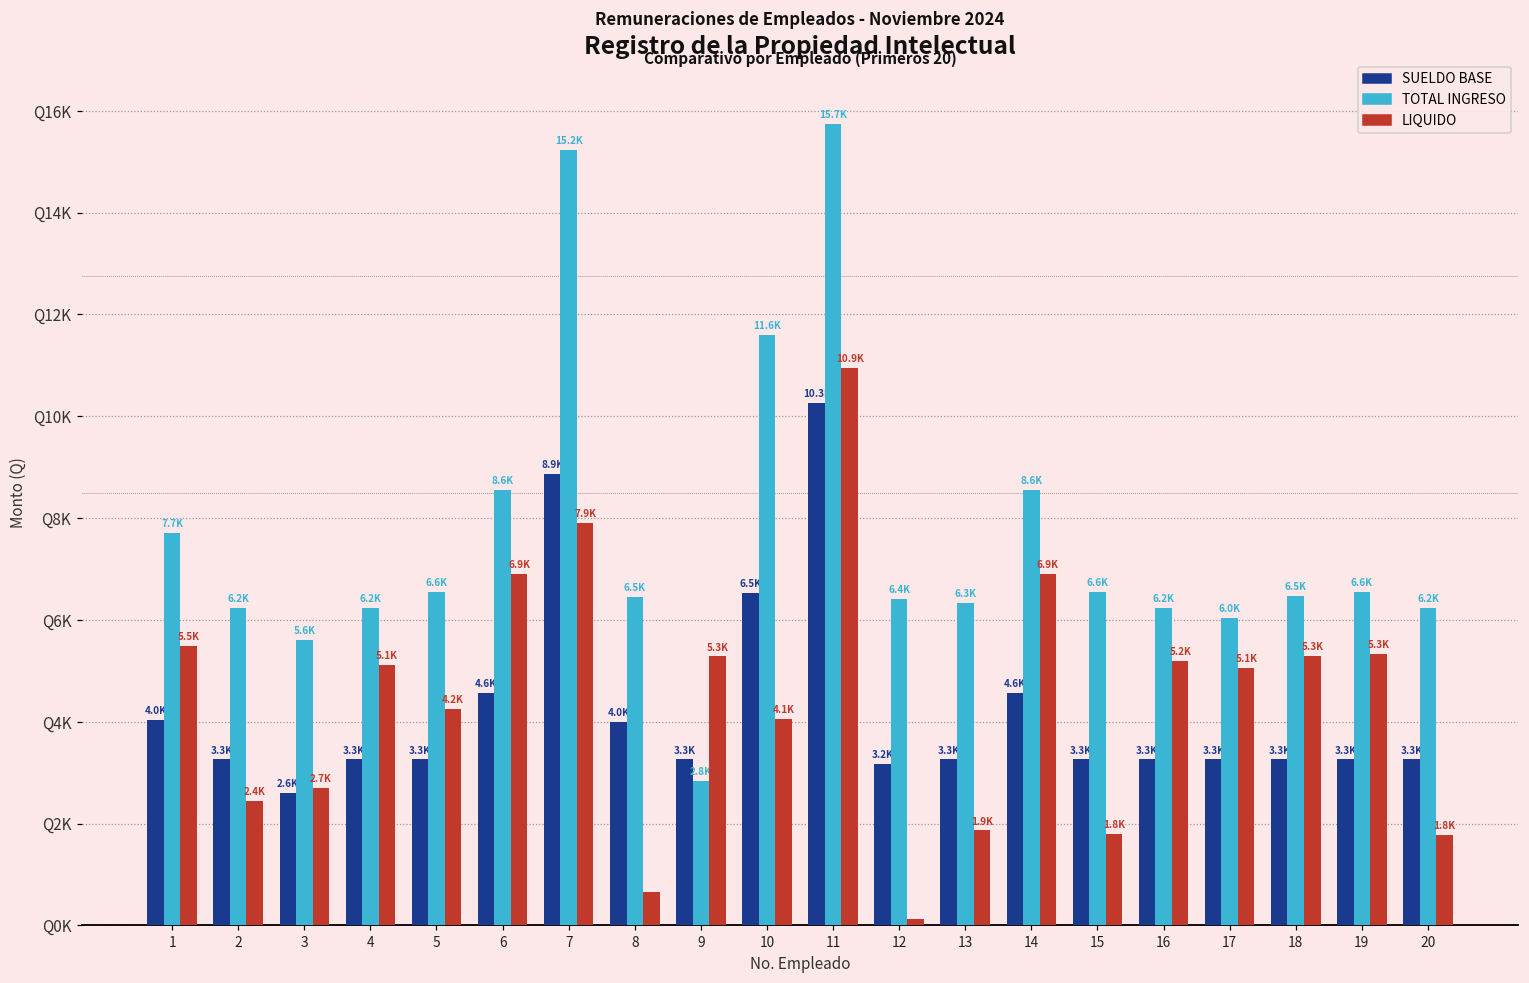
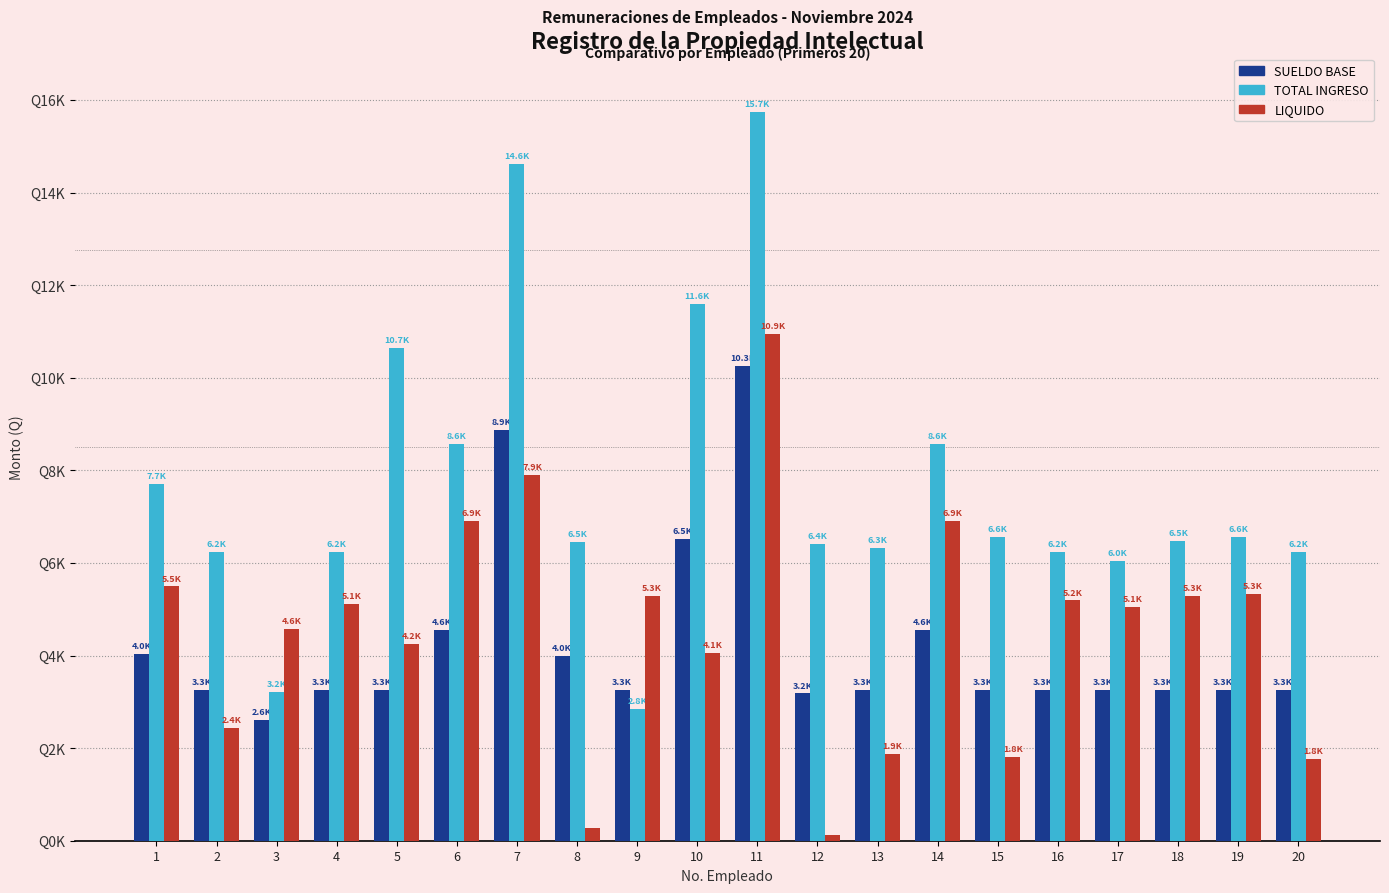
TOTAL INGRESO, 3: 5.6K -> 3.2K
LIQUIDO, 3: 2.7K -> 4.6K
TOTAL INGRESO, 5: 6.6K -> 10.7K
TOTAL INGRESO, 7: 15.2K -> 14.6K
LIQUIDO, 8: Q700 -> Q300
